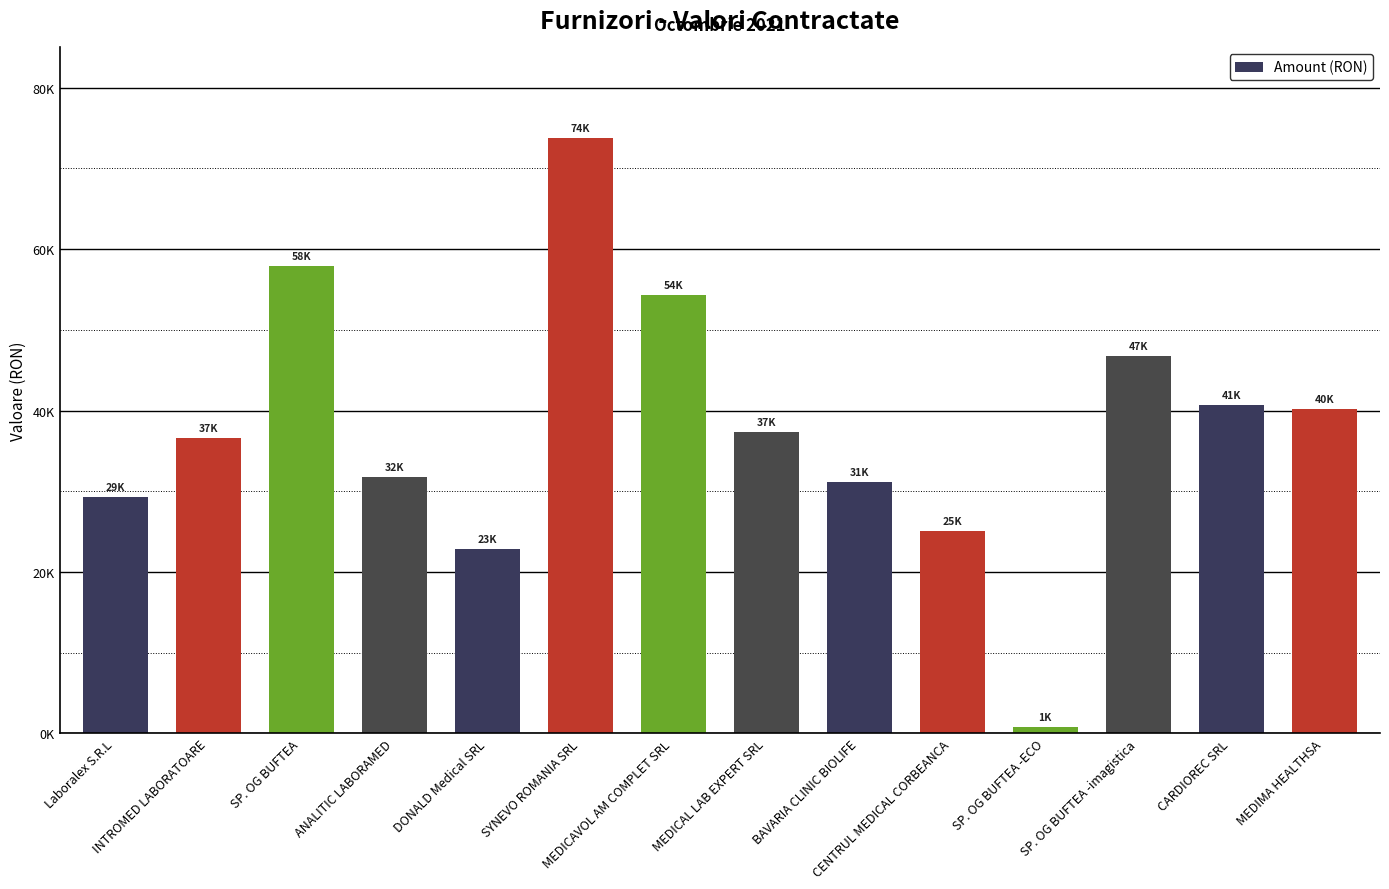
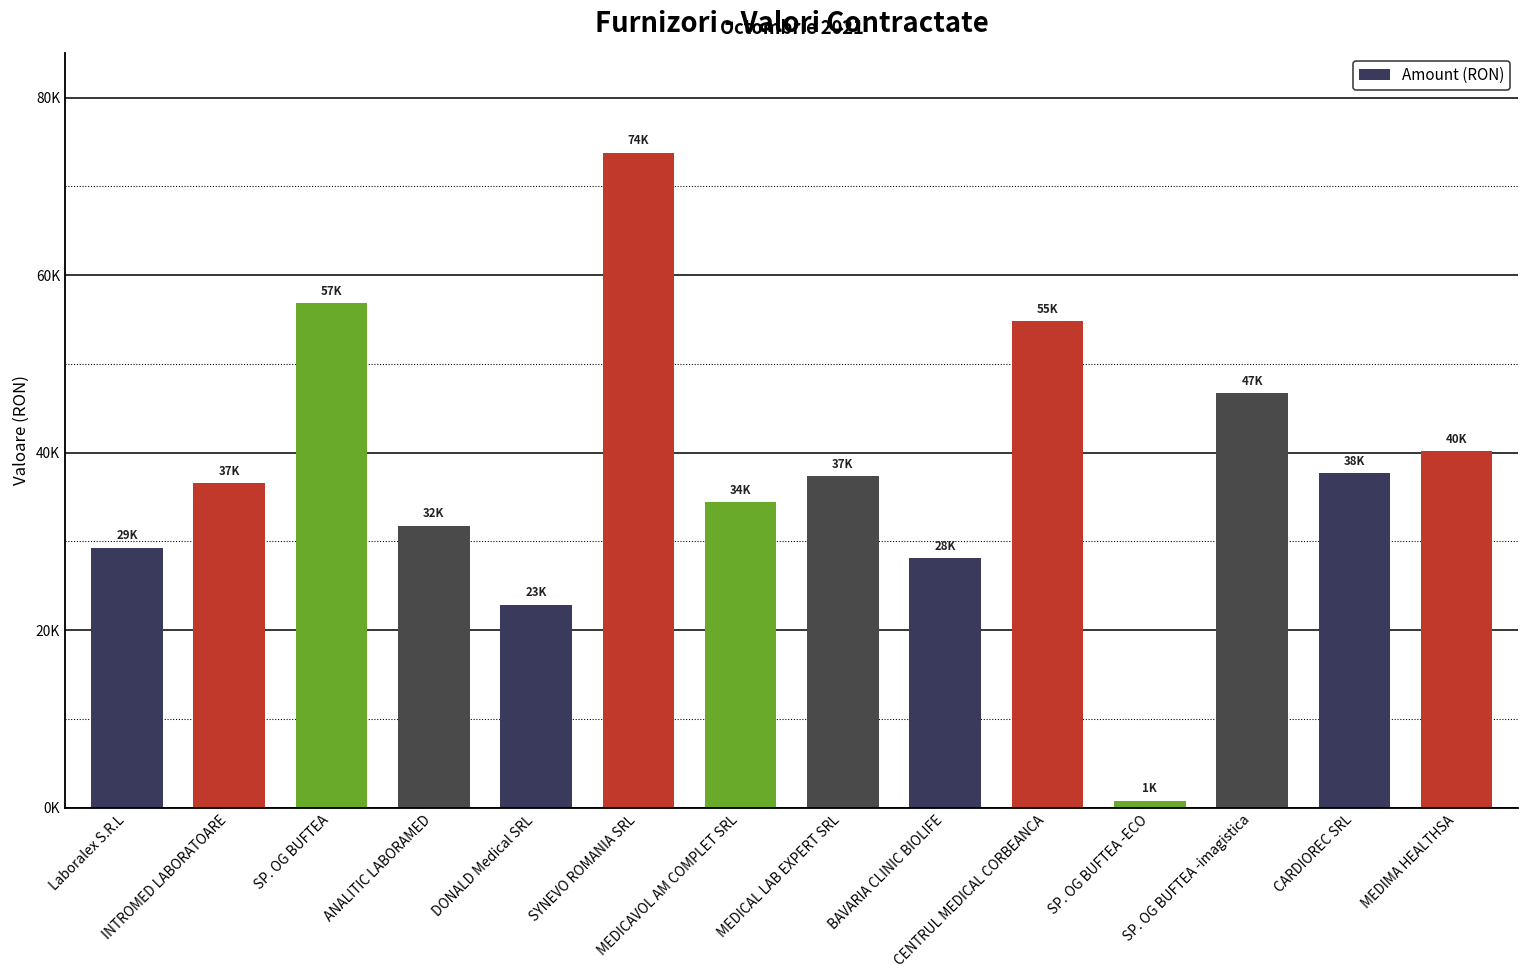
SP. OG BUFTEA: 58K -> 57K
MEDICAVOL AM COMPLET SRL: 54K -> 34K
BAVARIA CLINIC BIOLIFE: 31K -> 28K
CENTRUL MEDICAL CORBEANCA: 25K -> 55K
CARDIOREC SRL: 41K -> 38K
